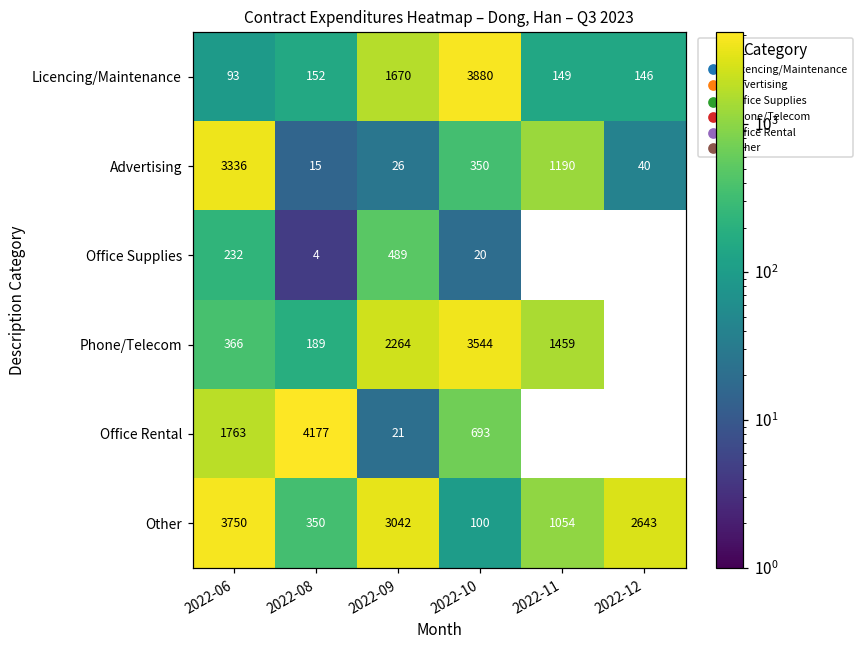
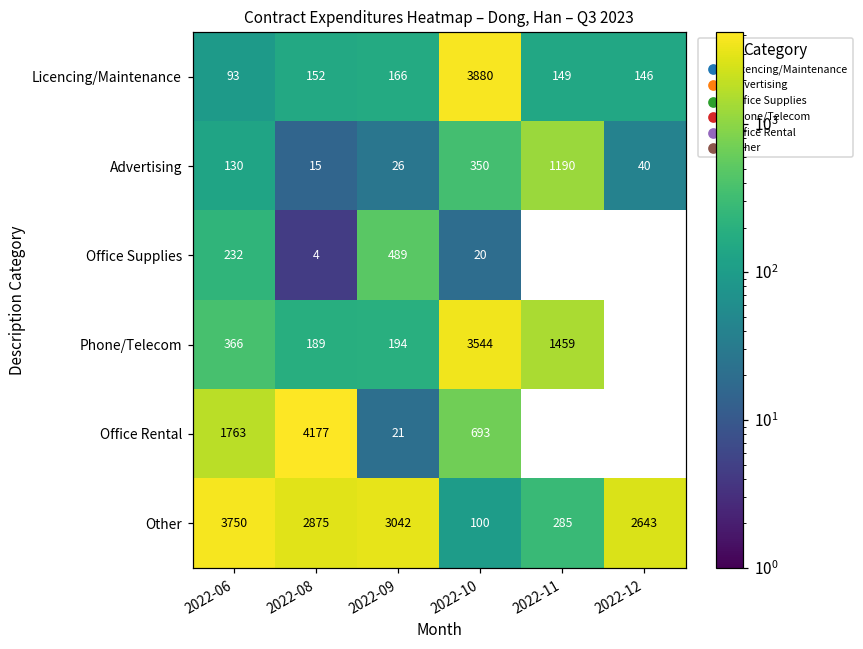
Licencing/Maintenance, 2022-09: 1670 -> 166
Advertising, 2022-06: 3336 -> 130
Phone/Telecom, 2022-09: 2264 -> 194
Other, 2022-08: 350 -> 2875
Other, 2022-11: 1054 -> 285
